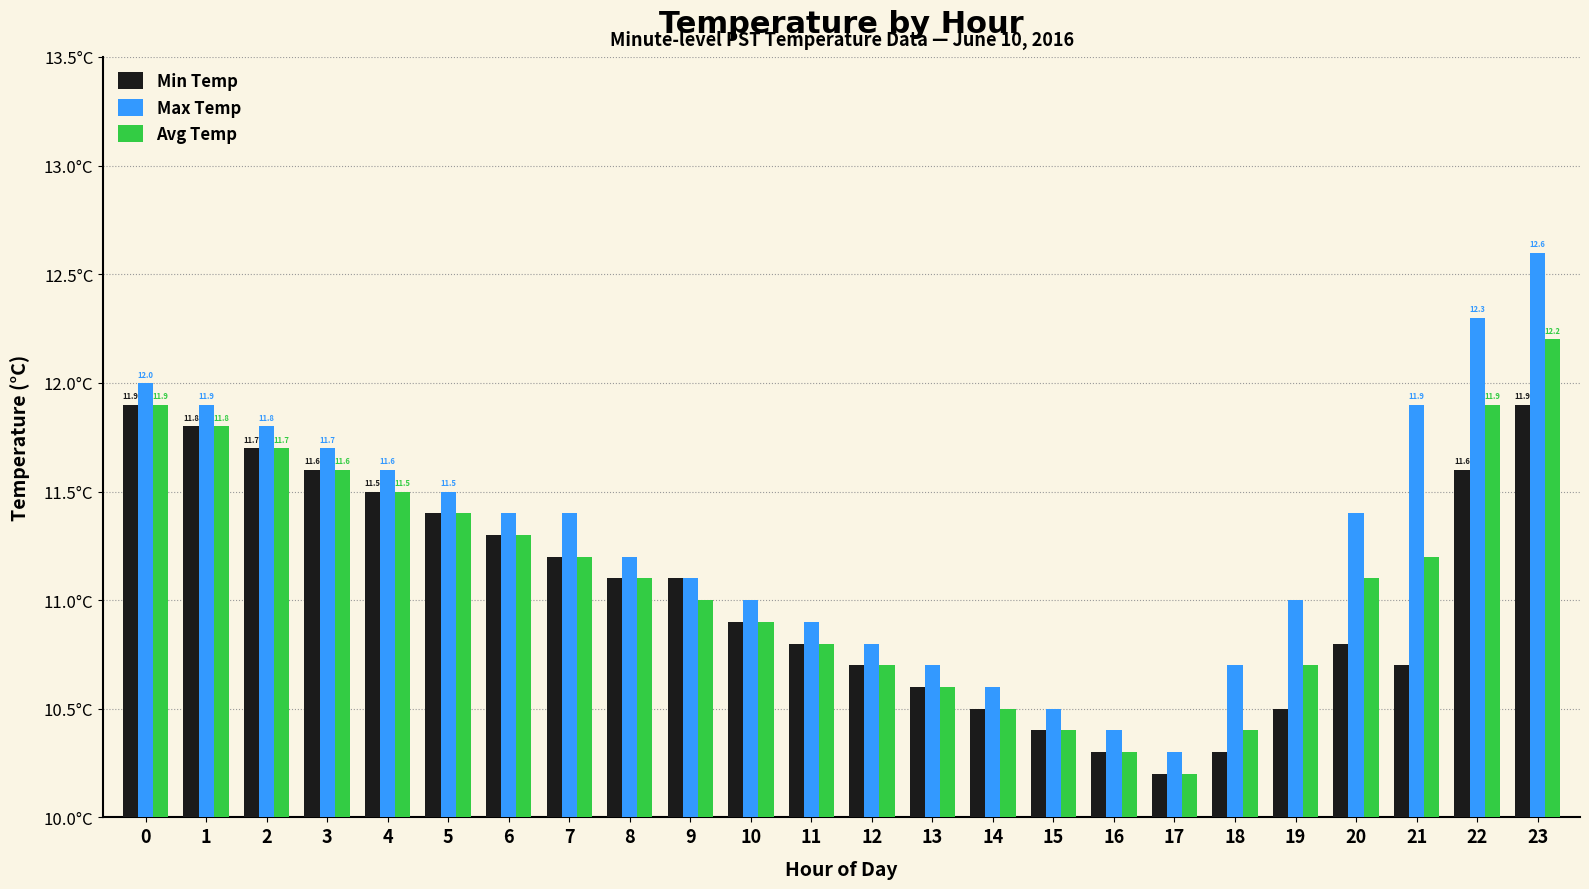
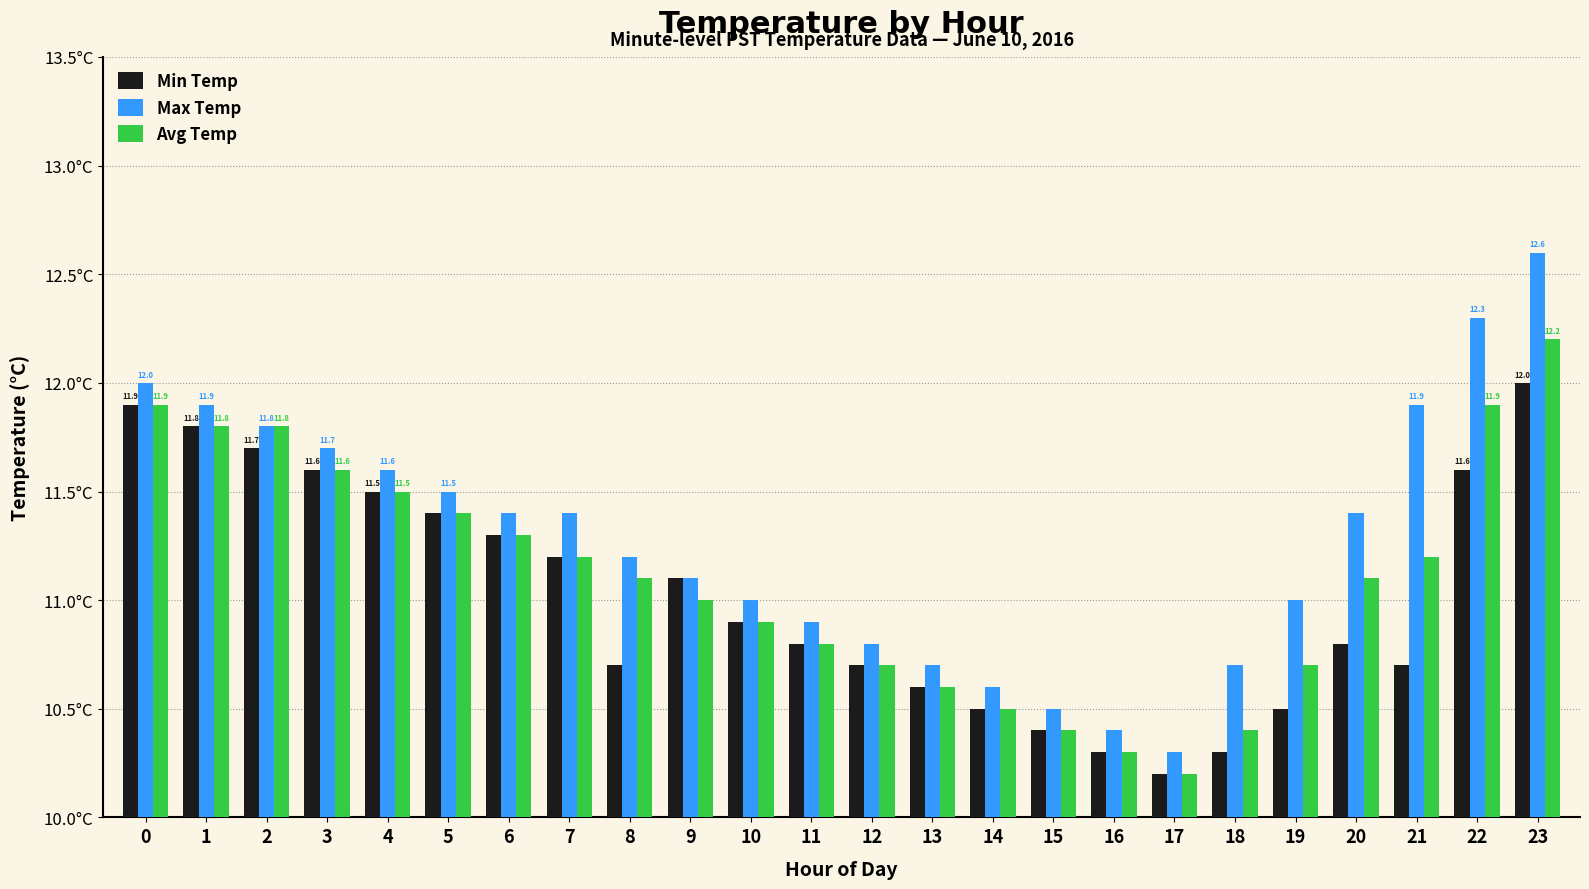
Avg Temp, 2: 11.7 -> 11.8
Min Temp, 8: 11.1°C -> 10.7°C
Min Temp, 23: 11.9 -> 12.0
